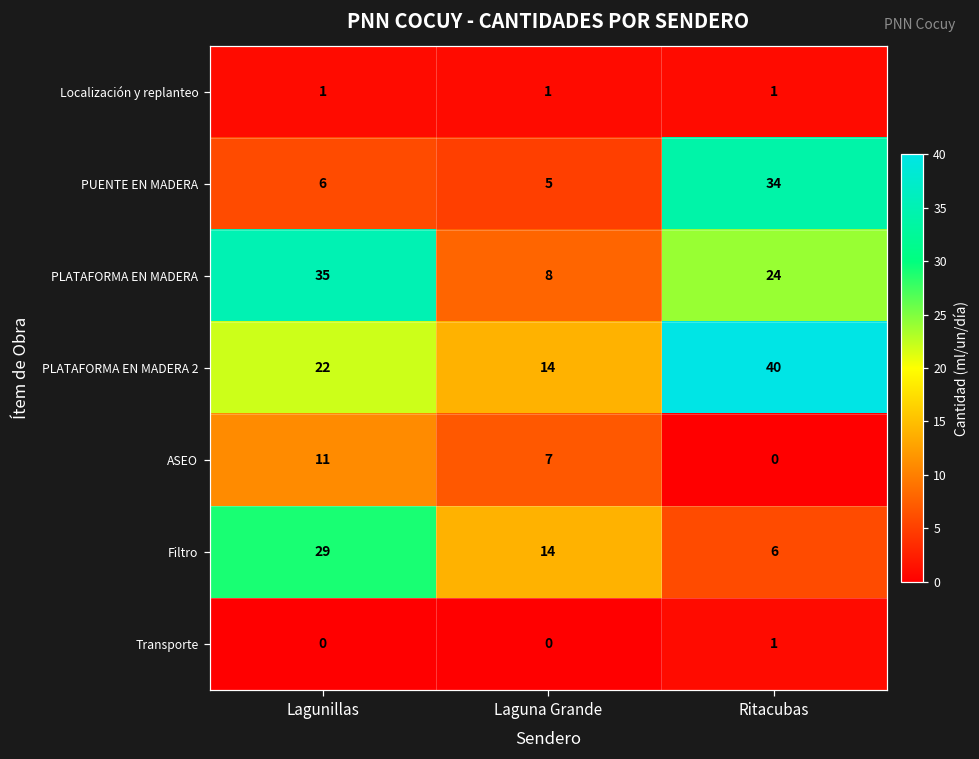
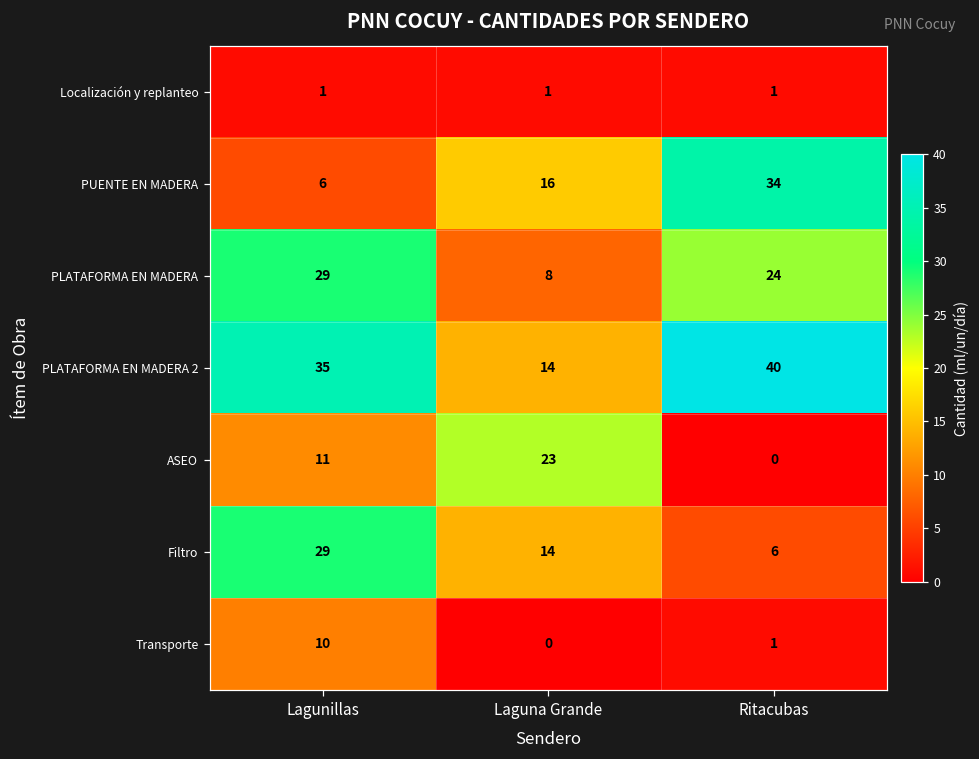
PUENTE EN MADERA, Laguna Grande: 5 -> 16
PLATAFORMA EN MADERA, Lagunillas: 35 -> 29
PLATAFORMA EN MADERA 2, Lagunillas: 22 -> 35
ASEO, Laguna Grande: 7 -> 23
Transporte, Lagunillas: 0 -> 10
